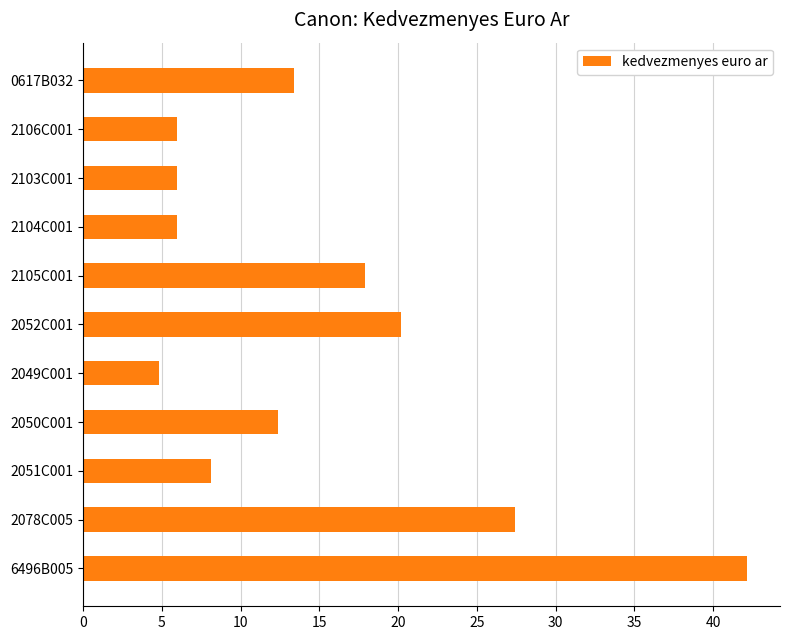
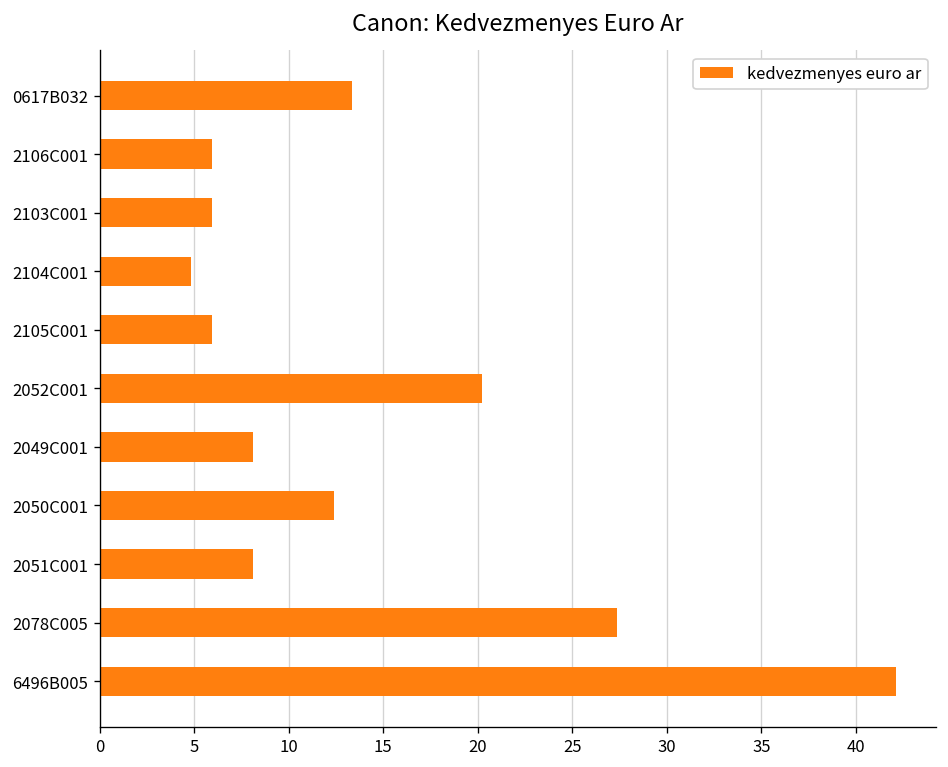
2104C001: 6.0 -> 4.8
2105C001: 17.9 -> 6.0
2049C001: 4.8 -> 8.1
